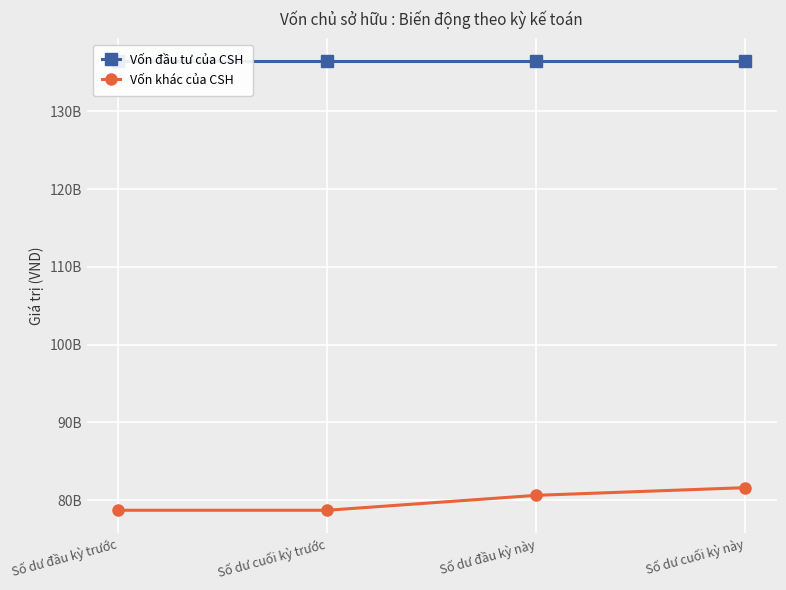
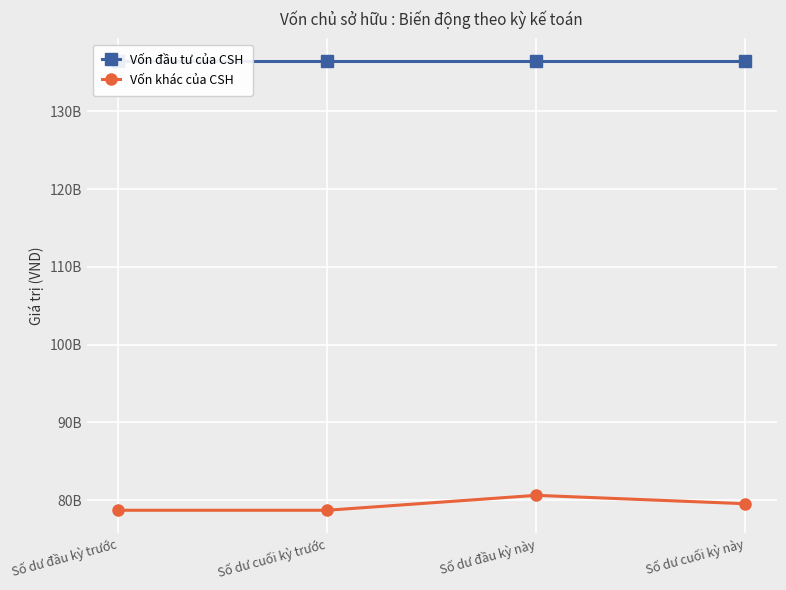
Vốn khác của CSH, Số dư cuối kỳ này: 82000000000 -> 80000000000
